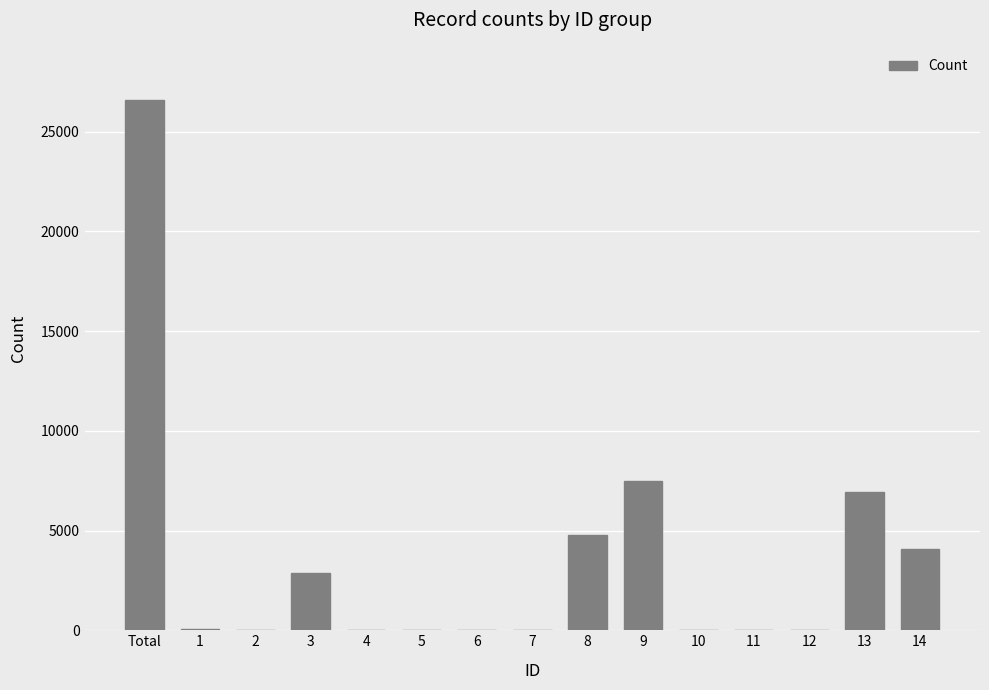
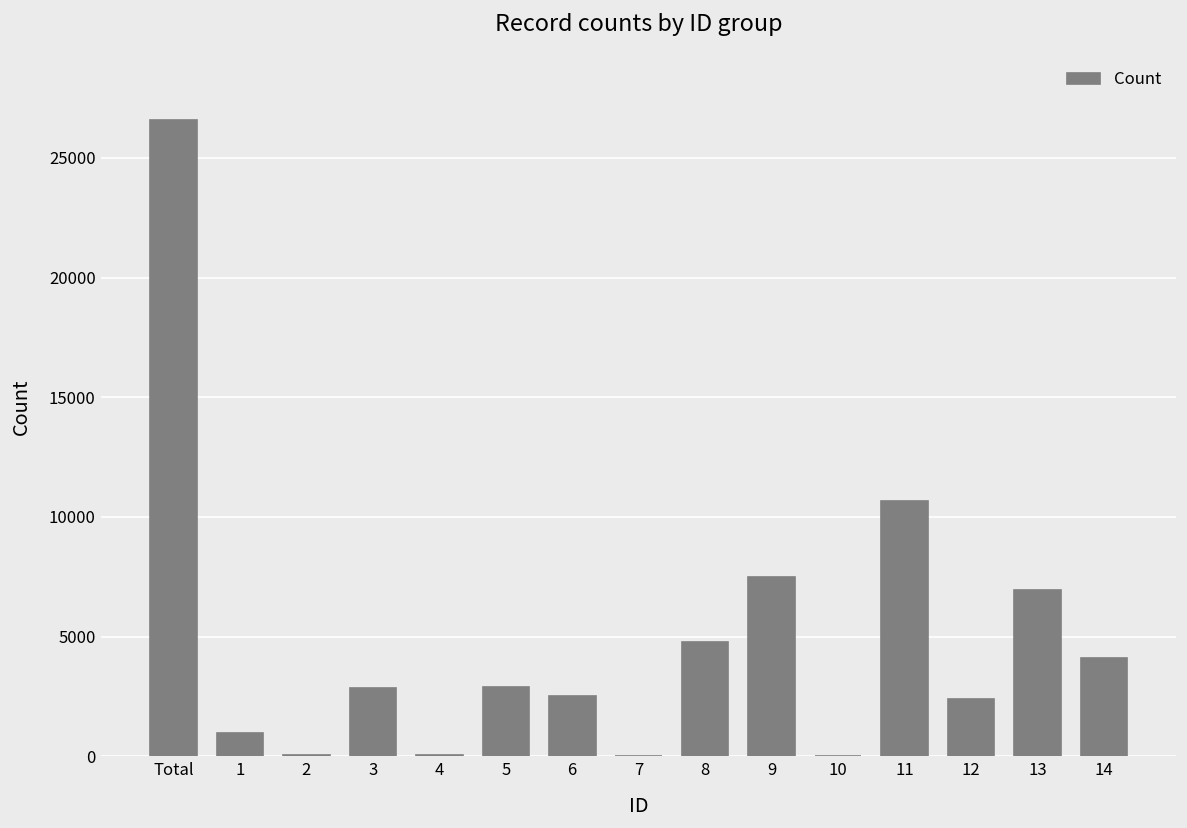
1: 0 -> 1000
5: 0 -> 2900
6: 0 -> 2500
11: 0 -> 10700
12: 0 -> 2400
